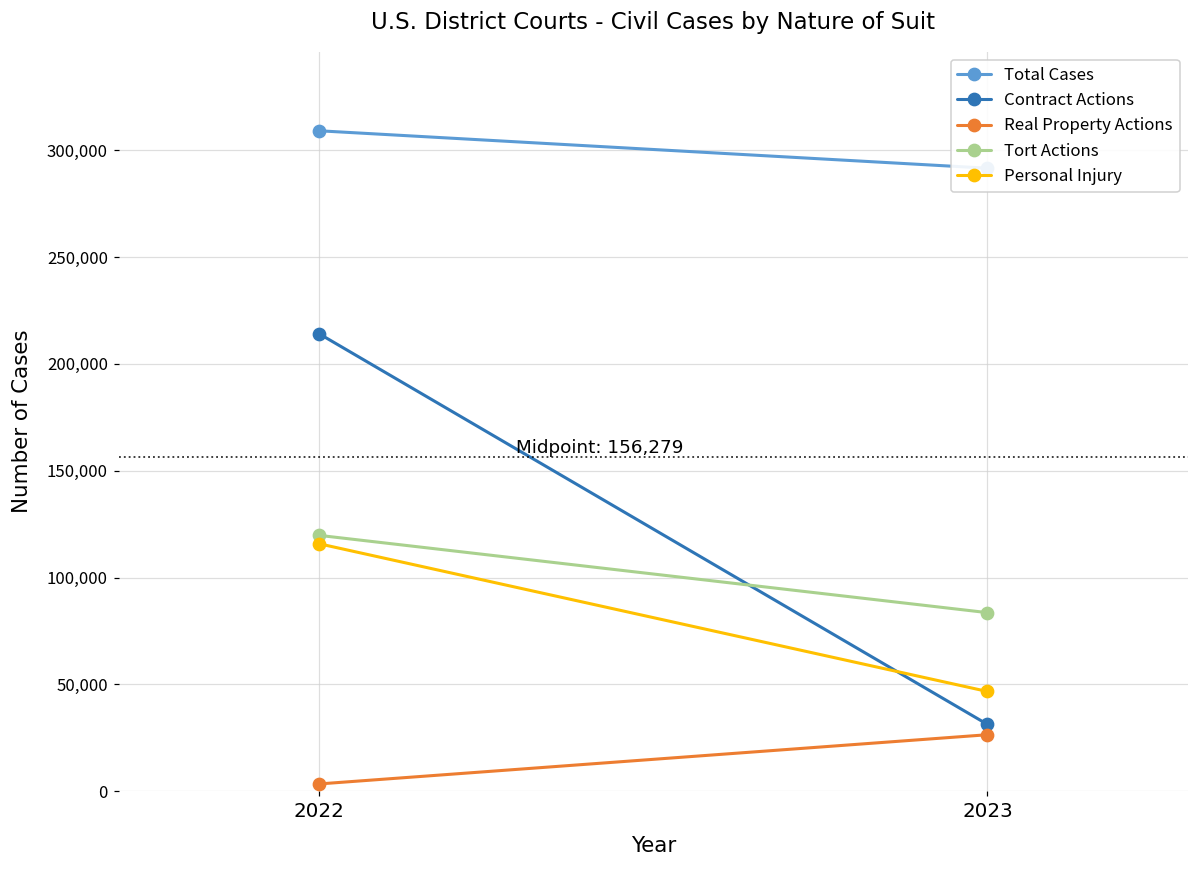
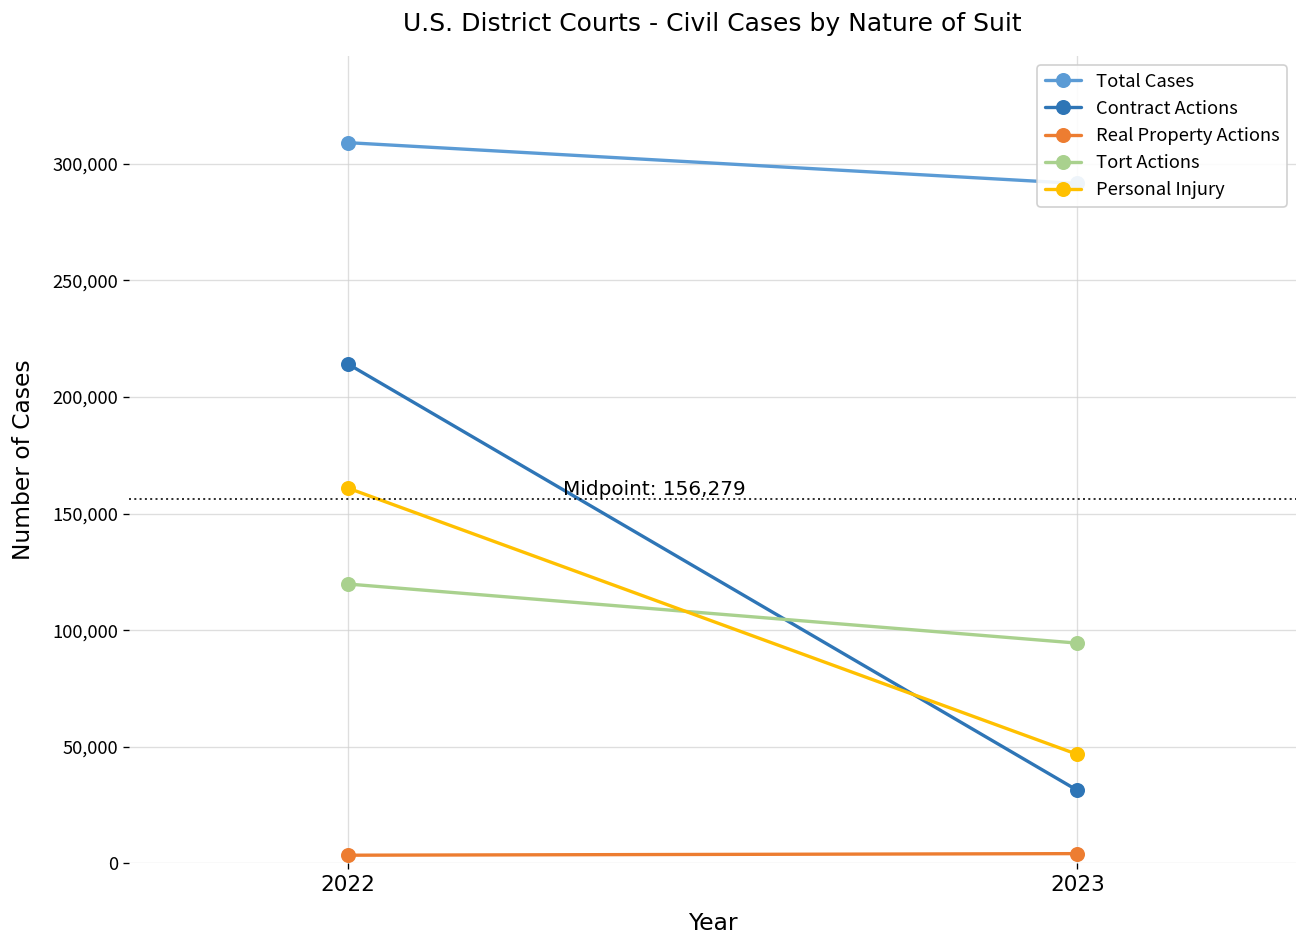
Personal Injury, 2022: 116,000 -> 161,000
Real Property Actions, 2023: 26,000 -> 4,000
Tort Actions, 2023: 84,000 -> 94,000
